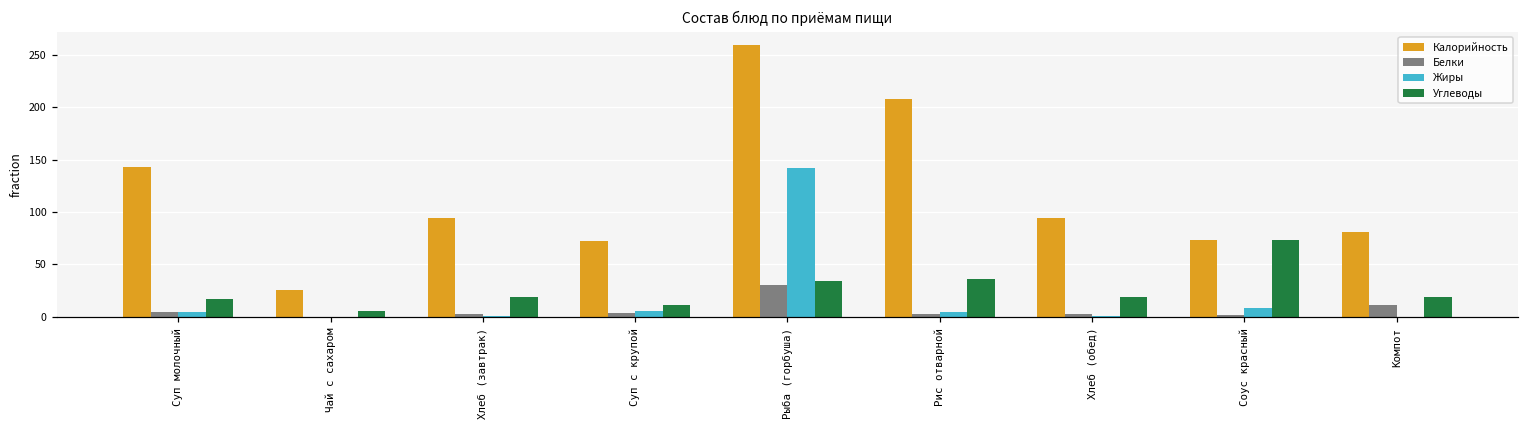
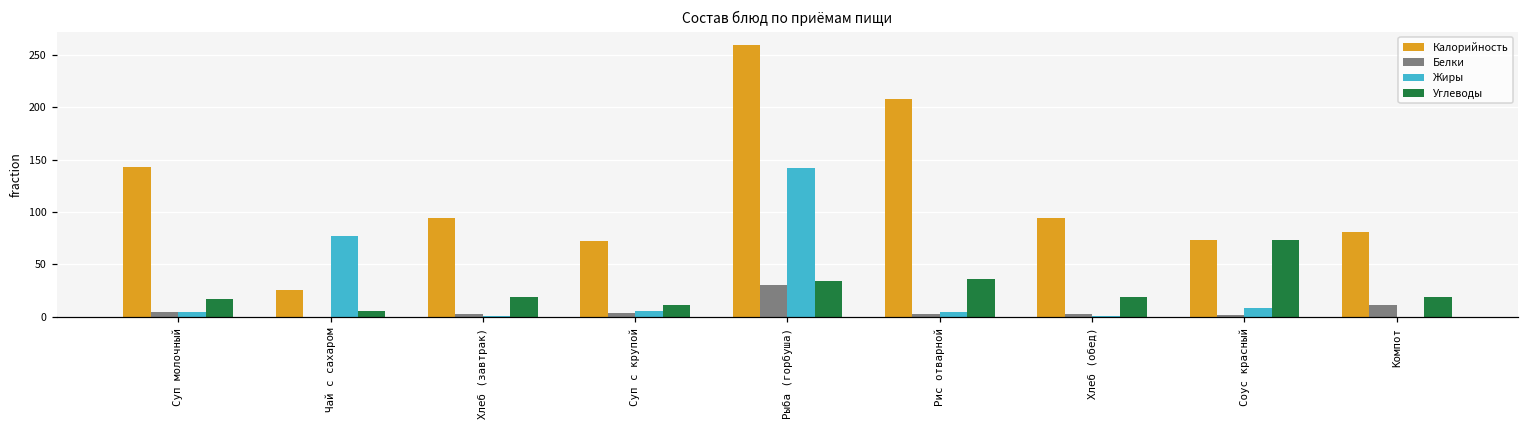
Жиры, Чай с сахаром: 0 -> 80
